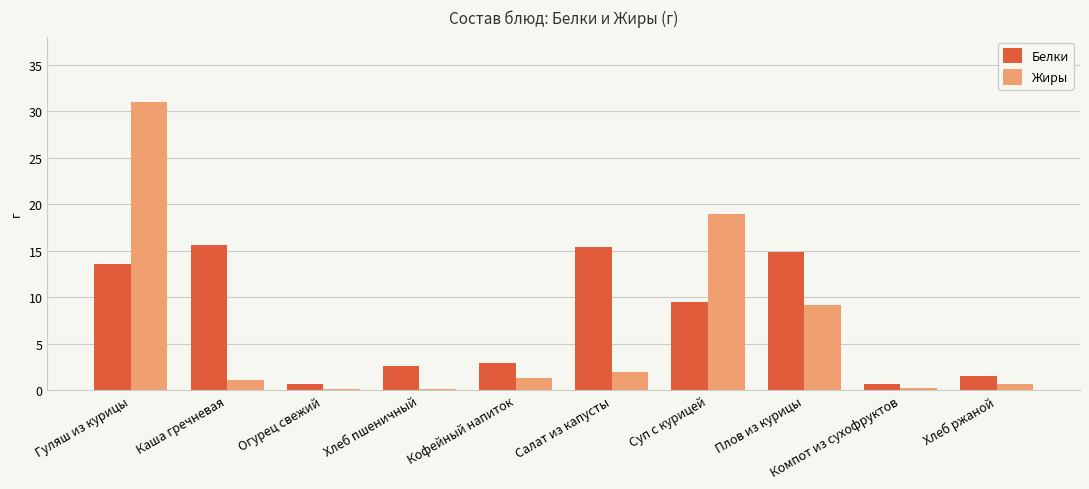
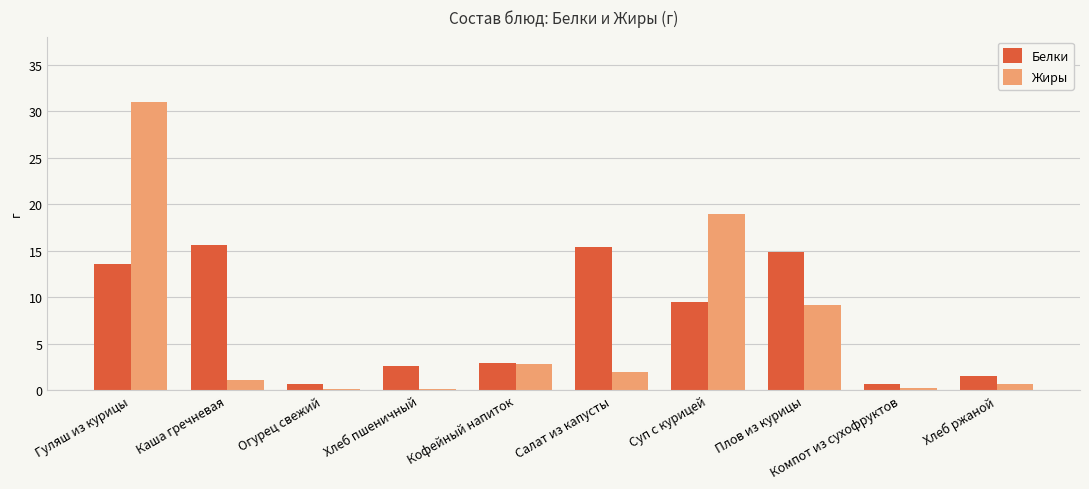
Жиры, Кофейный напиток: 1 -> 3
